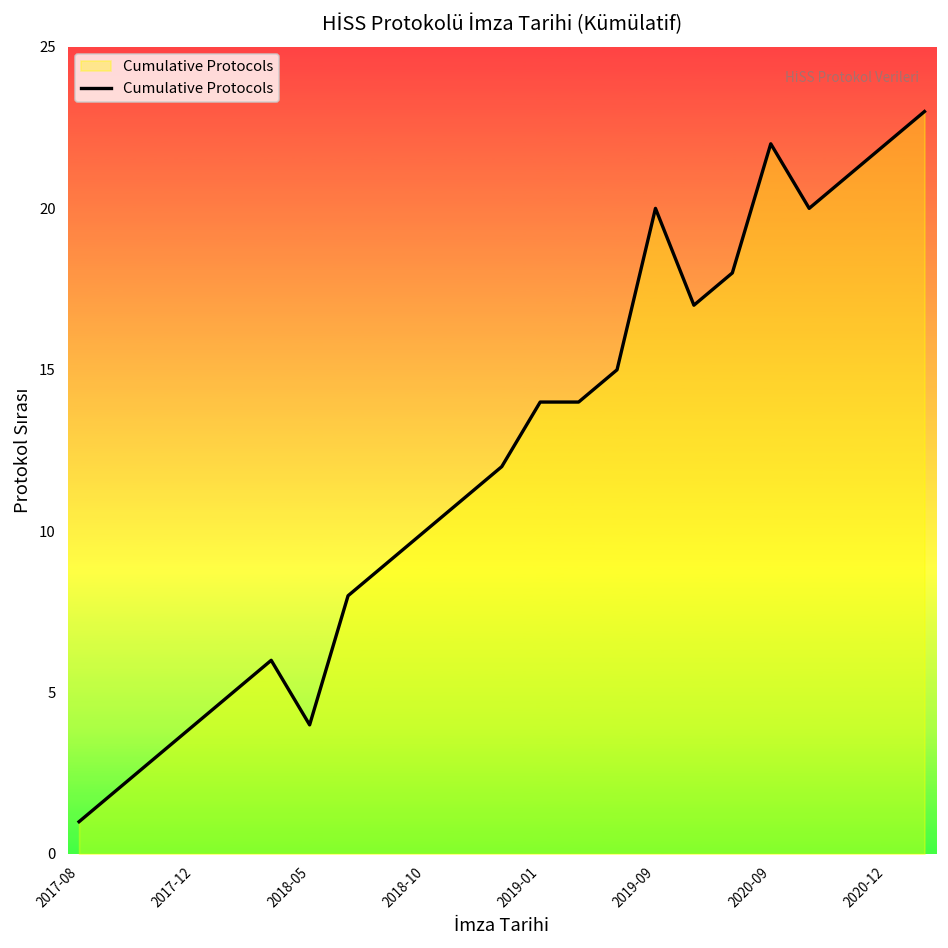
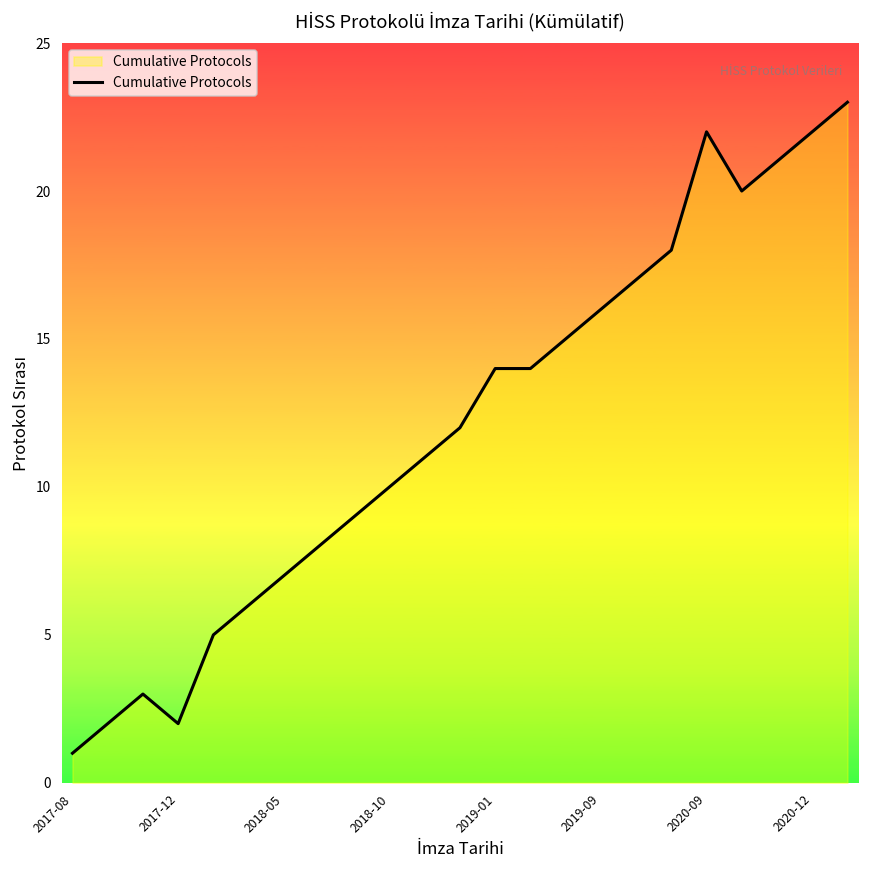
2017-12: 4 -> 2
2018-05: 4 -> 7
2019-09: 20 -> 16
